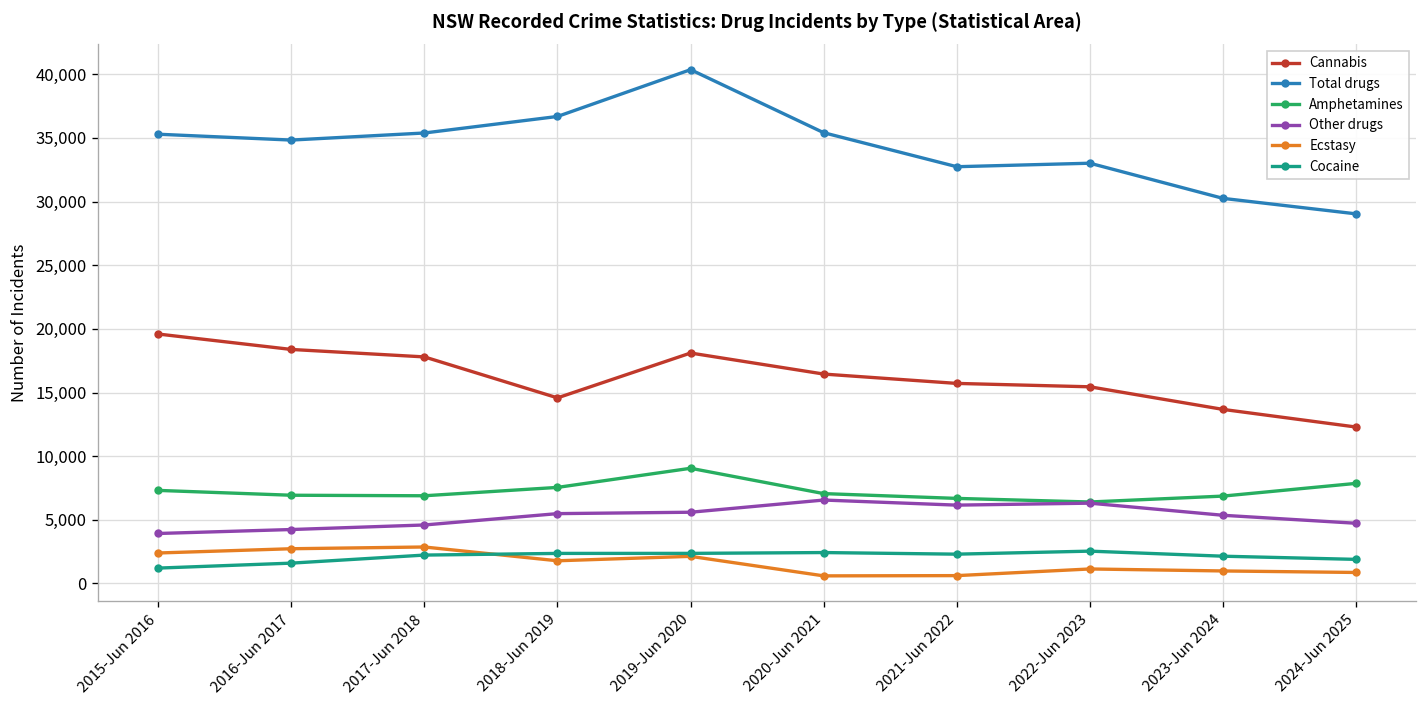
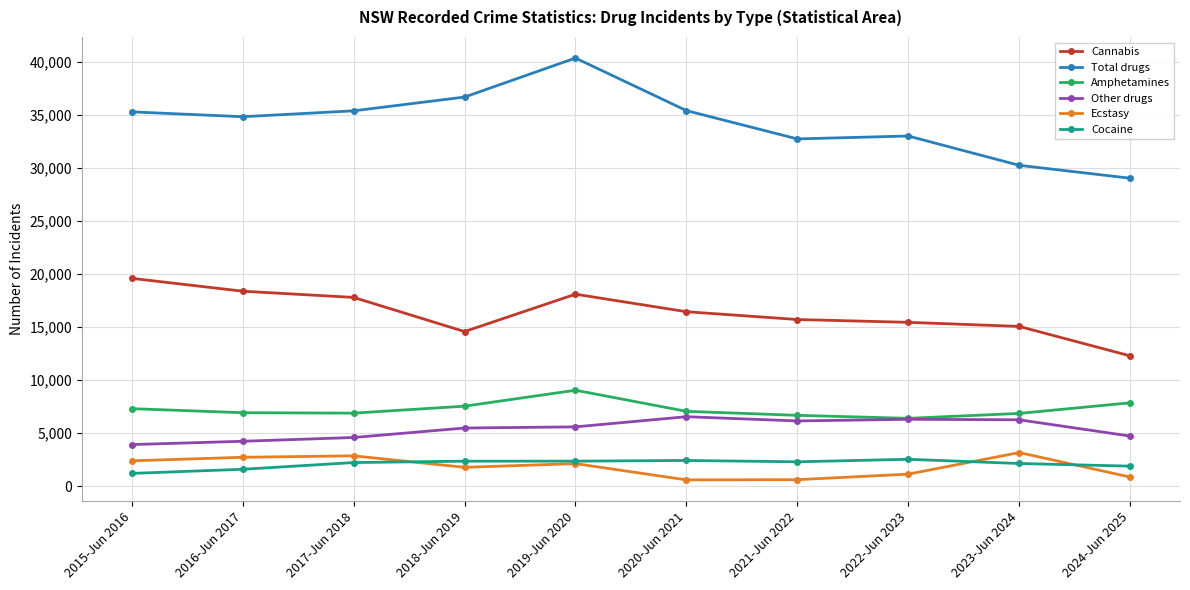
Cannabis, 2023-Jun 2024: 13,700 -> 15,100
Other drugs, 2023-Jun 2024: 5,400 -> 6,300
Ecstasy, 2023-Jun 2024: 1,000 -> 3,200
